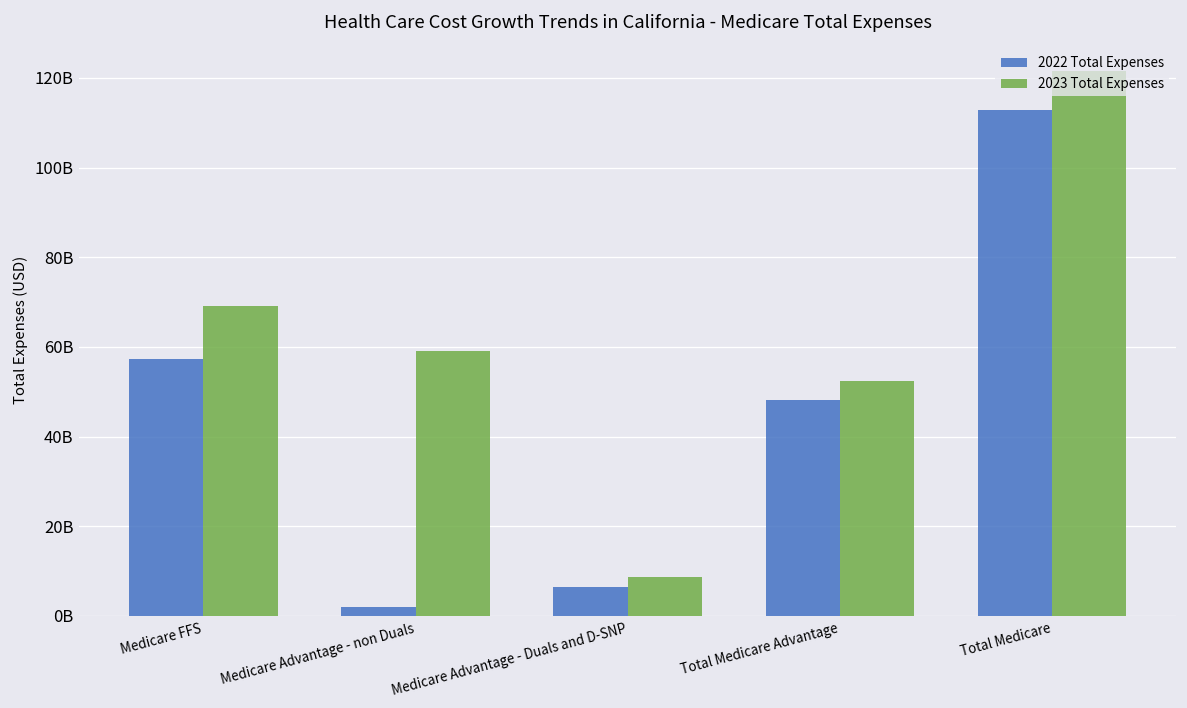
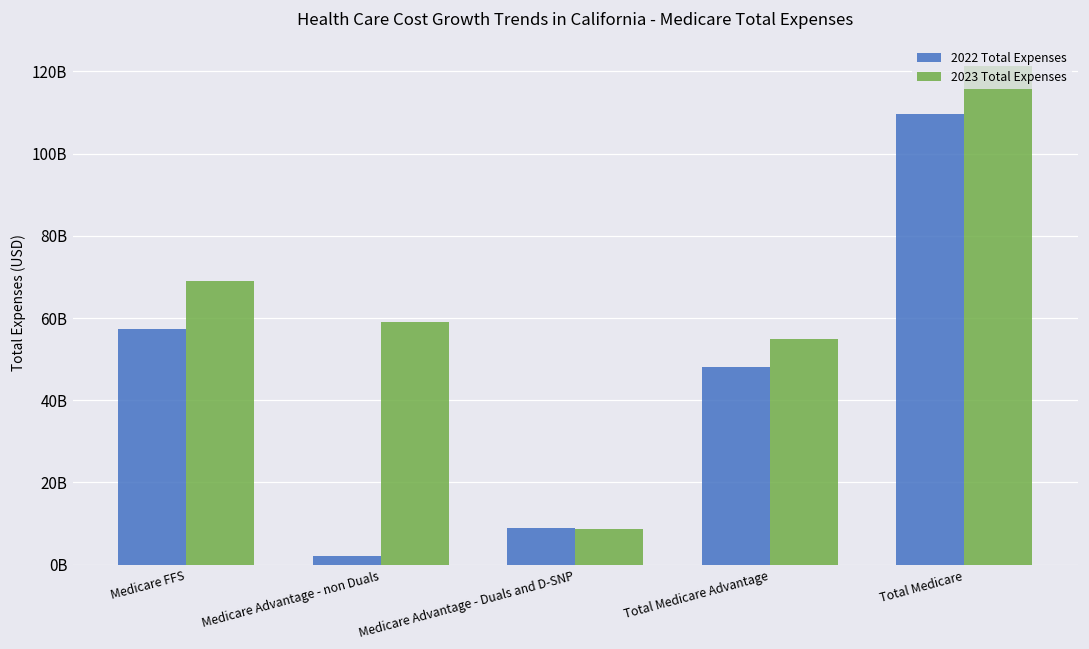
2022 Total Expenses, Medicare Advantage - Duals and D-SNP: 6000000000 -> 9000000000
2023 Total Expenses, Total Medicare Advantage: 52000000000 -> 55000000000
2022 Total Expenses, Total Medicare: 113000000000 -> 110000000000
